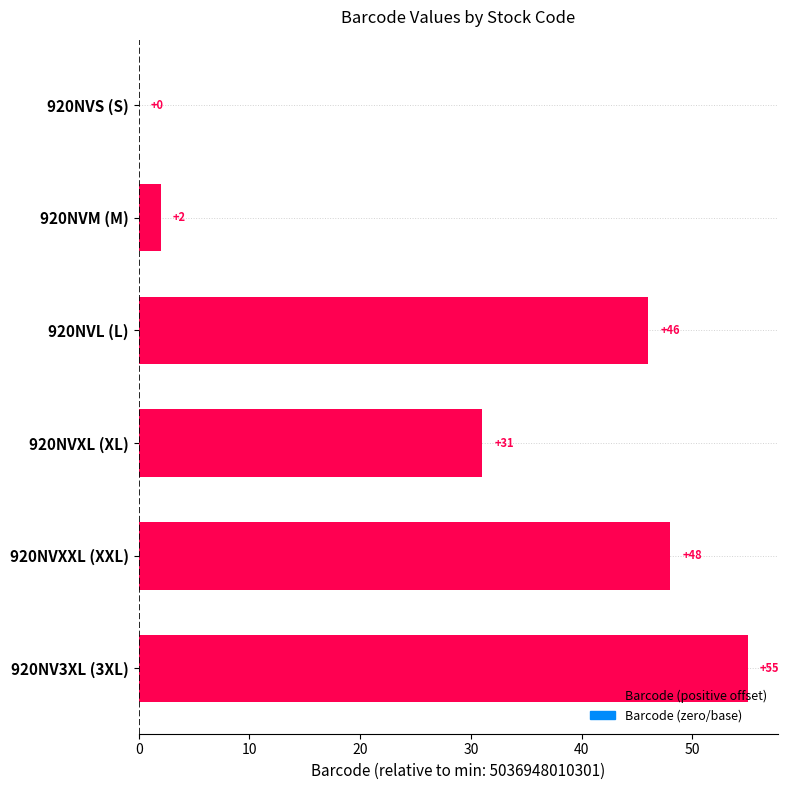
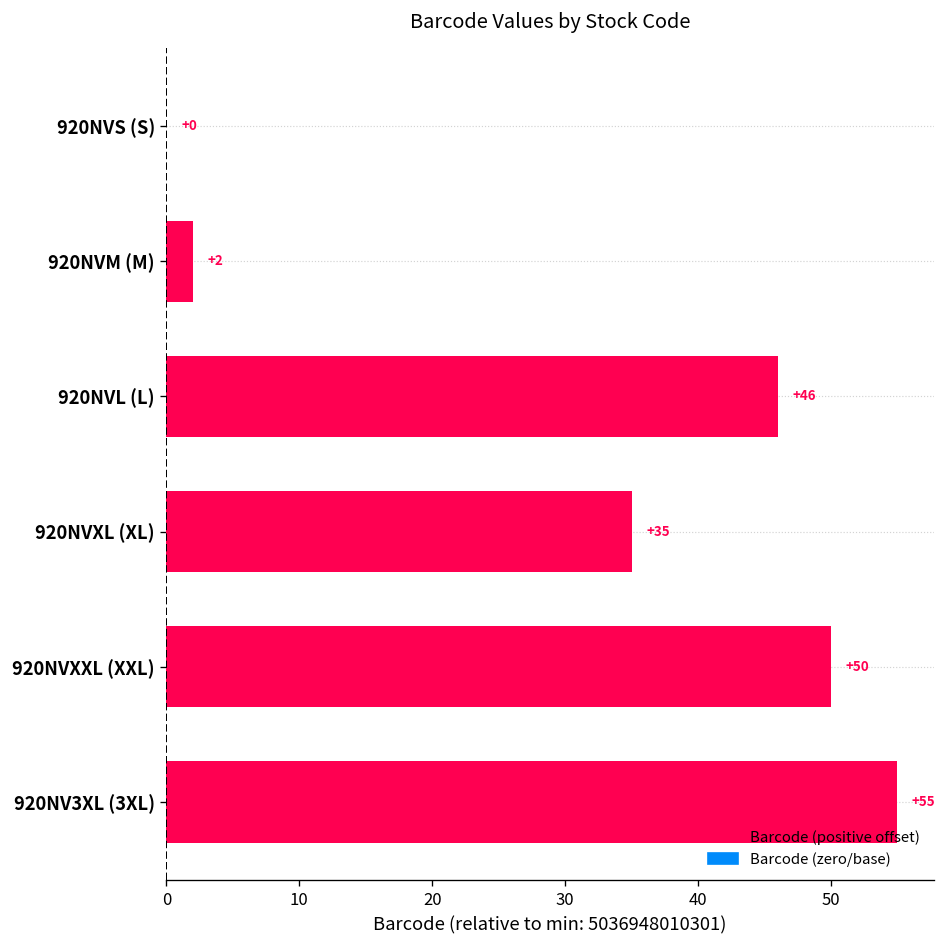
920NVXL (XL): +31 -> +35
920NVXXL (XXL): +48 -> +50
